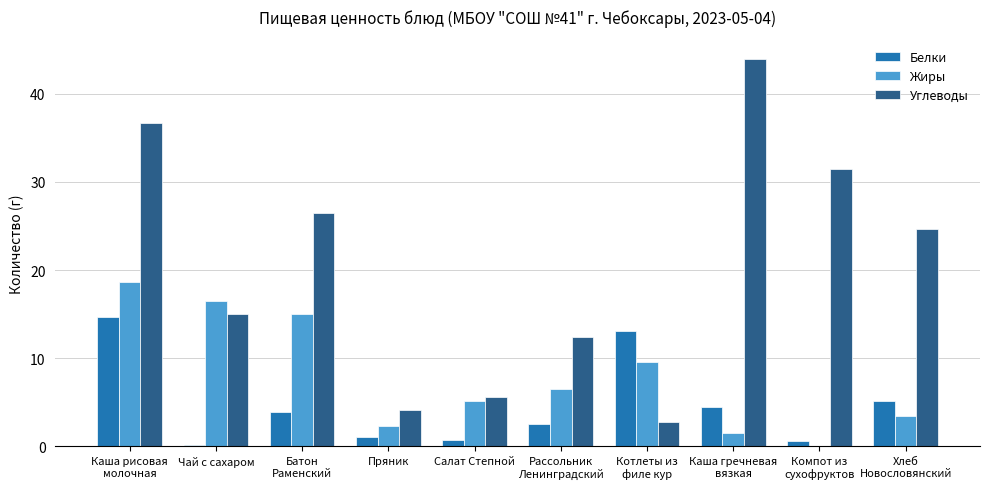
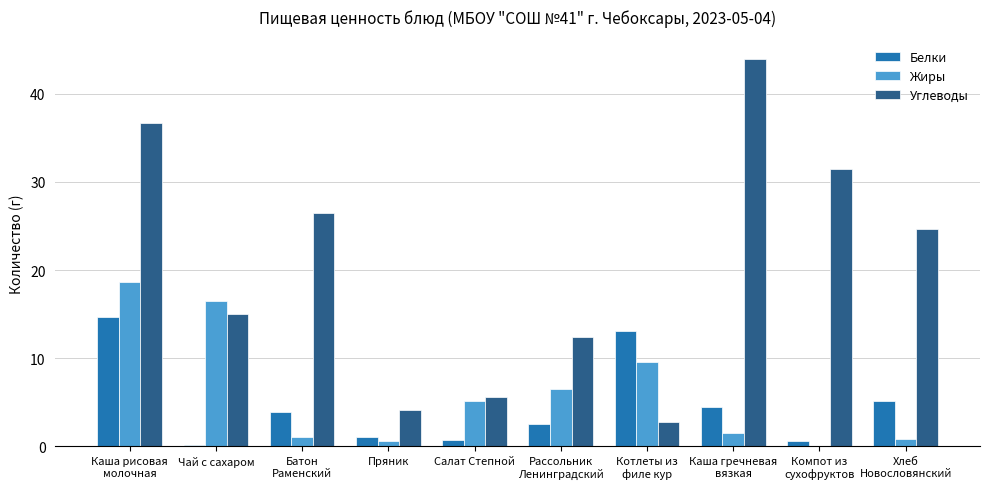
Жиры, Батон Раменский: 15 -> 1
Жиры, Пряник: 2 -> 1
Жиры, Хлеб Новословянский: 4 -> 1
